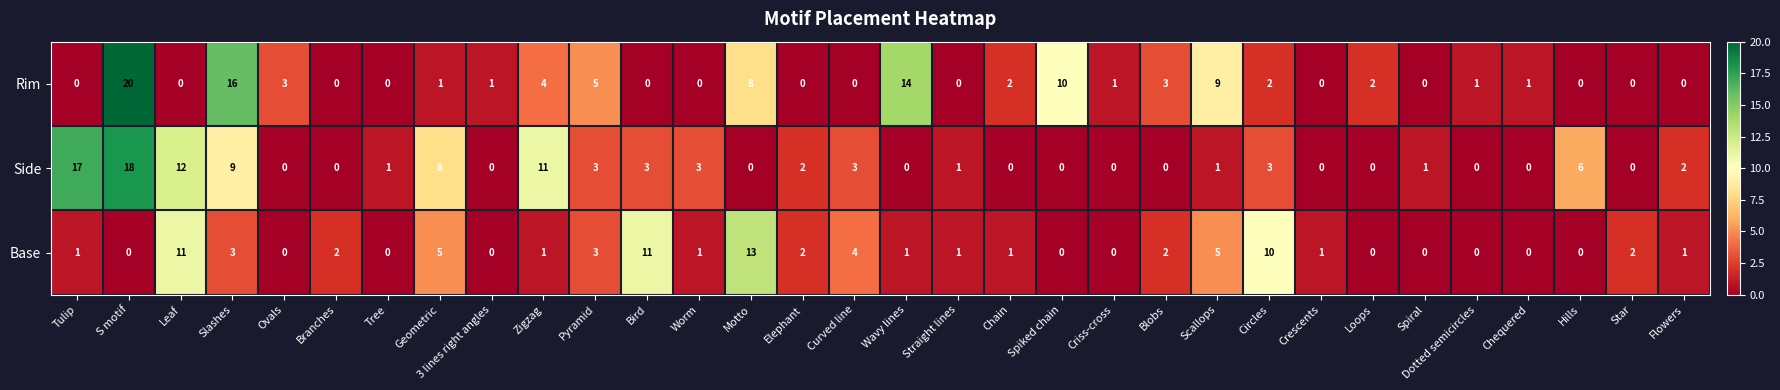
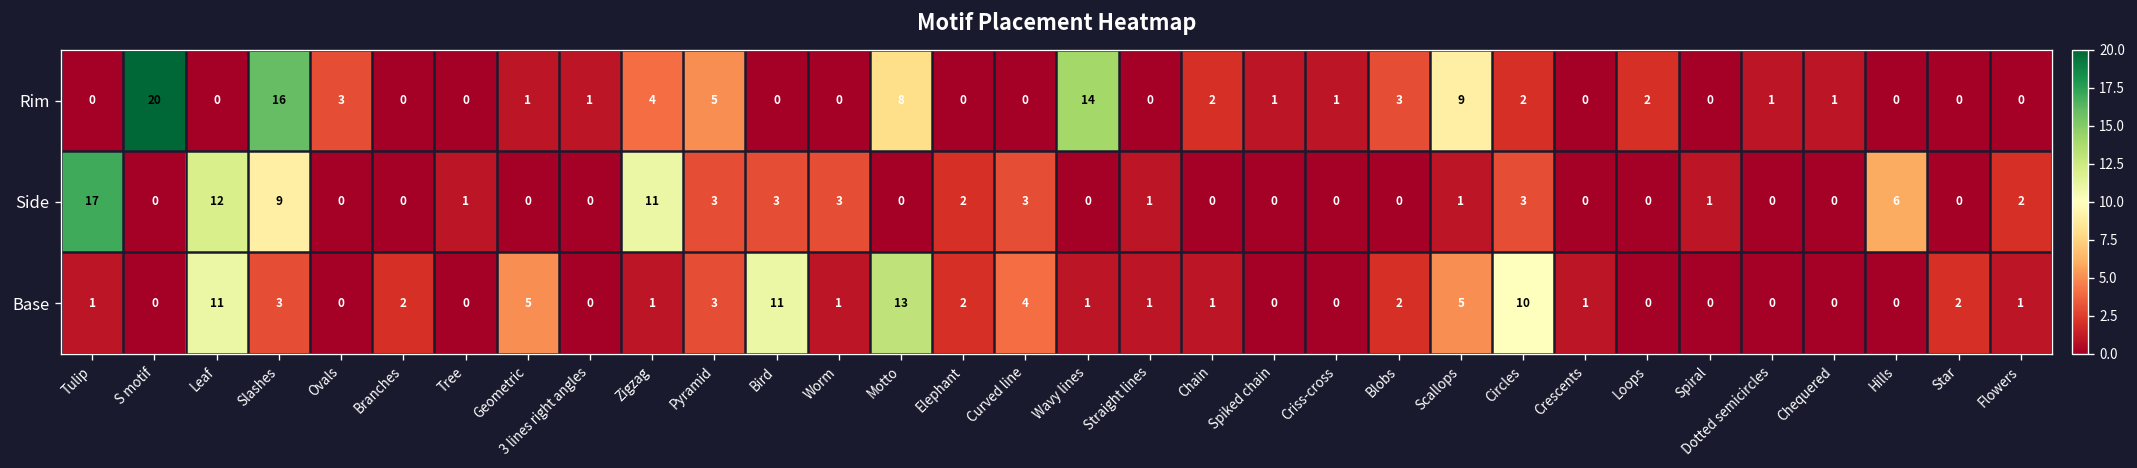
Rim, Spiked chain: 10 -> 1
Side, S motif: 18 -> 0
Side, Geometric: 8 -> 0
